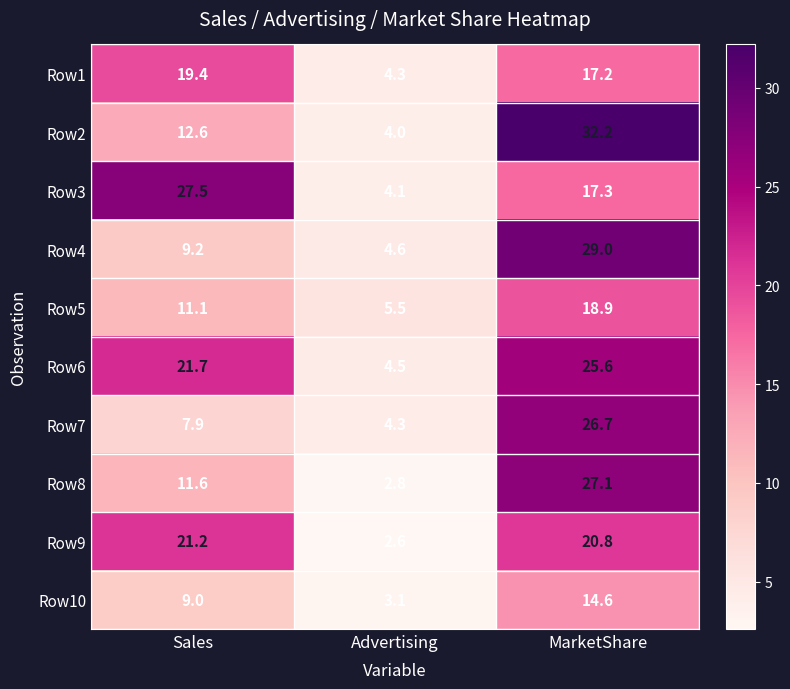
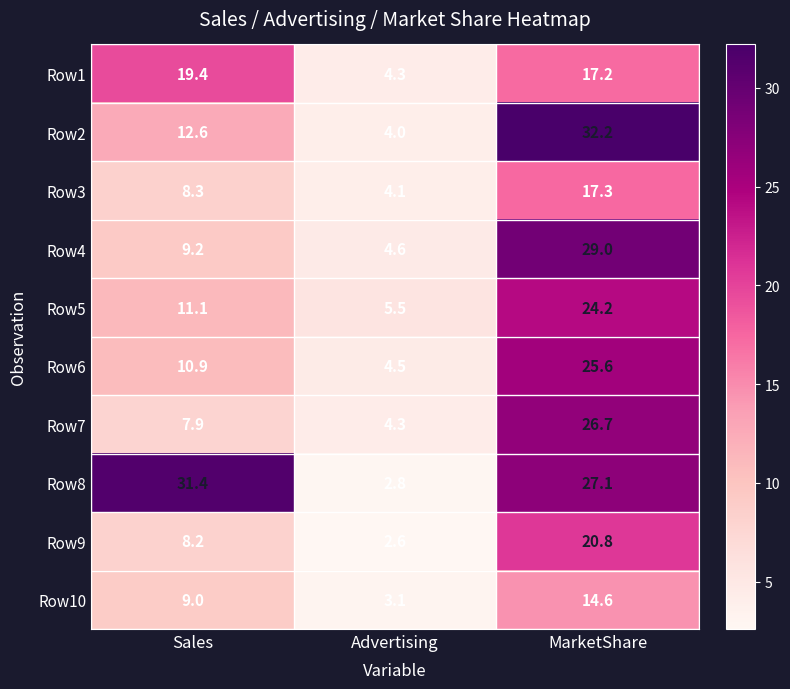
Row3, Sales: 27.5 -> 8.3
Row5, MarketShare: 18.9 -> 24.2
Row6, Sales: 21.7 -> 10.9
Row8, Sales: 11.6 -> 31.4
Row9, Sales: 21.2 -> 8.2
